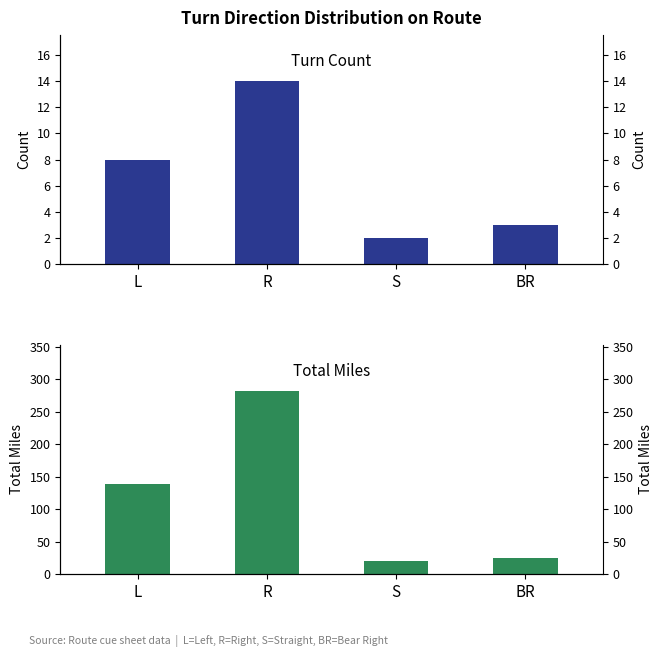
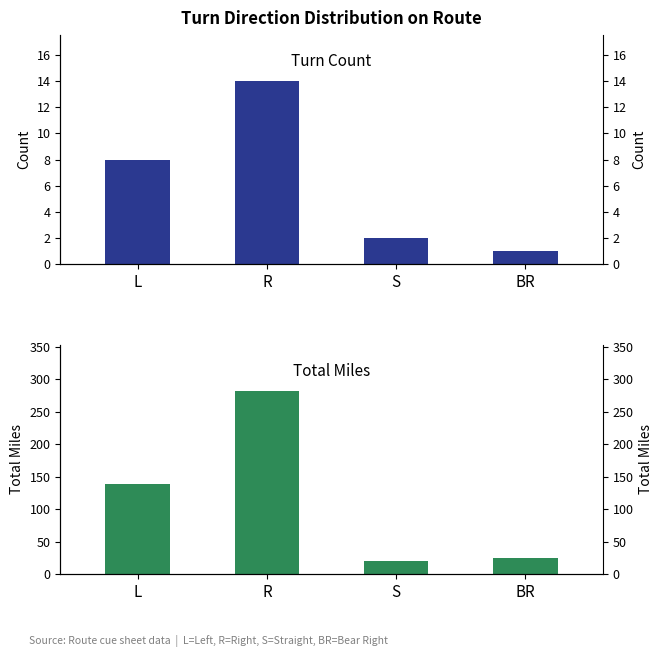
Turn Direction Distribution on Route, BR: 3 -> 1
